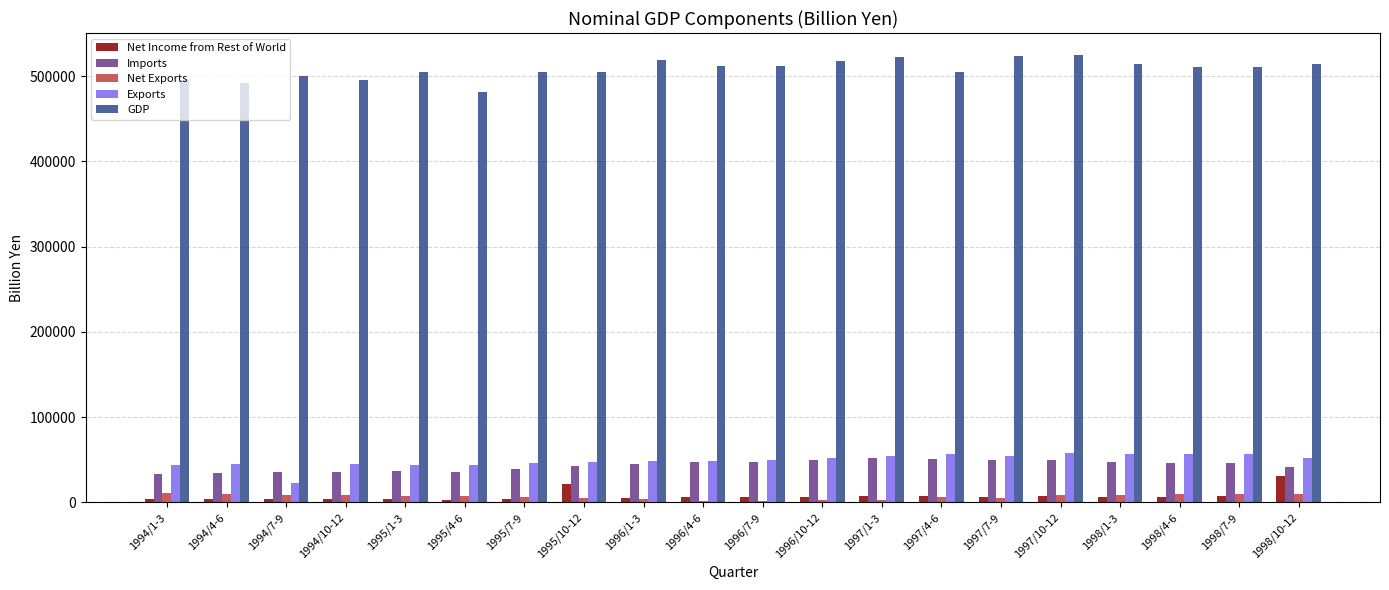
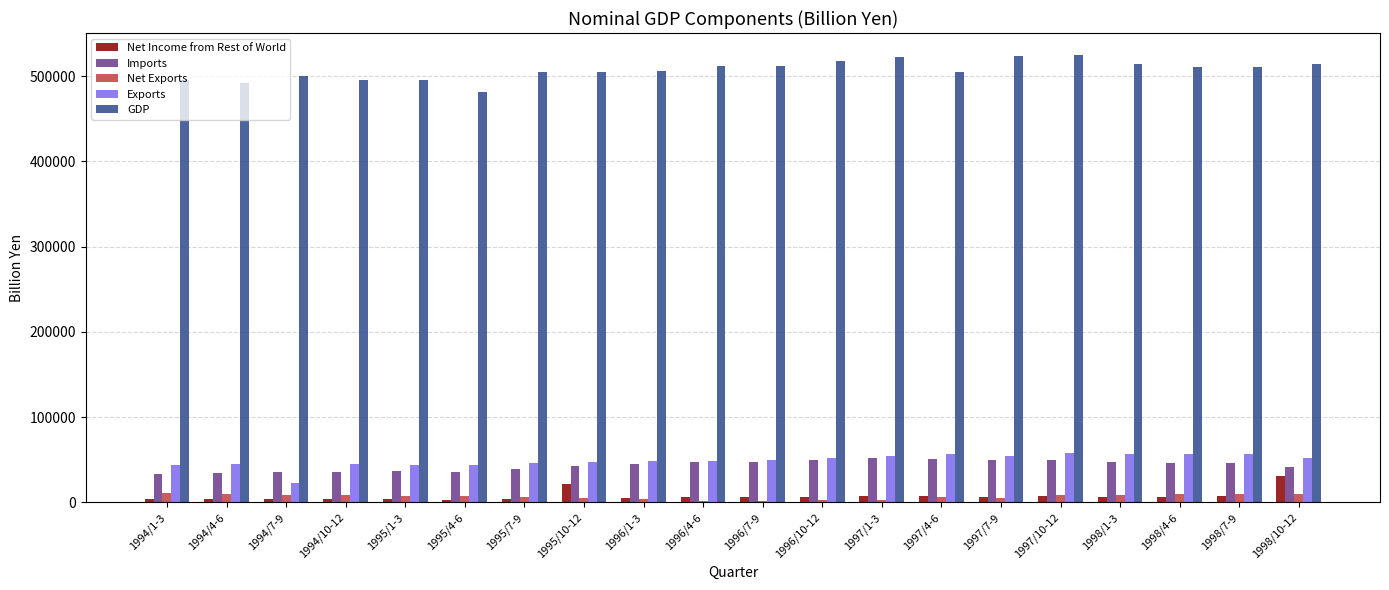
GDP, 1995/1-3: 510000 -> 500000
GDP, 1996/1-3: 520000 -> 510000
